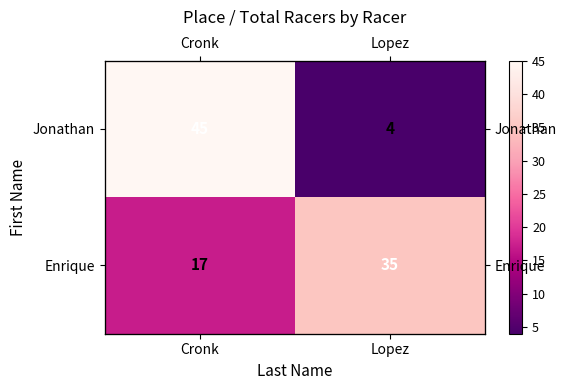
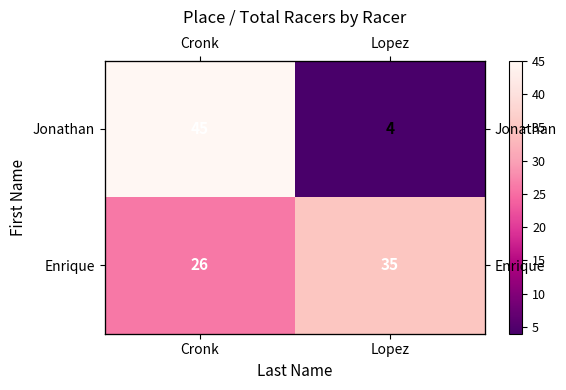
Enrique, Cronk: 17 -> 26
